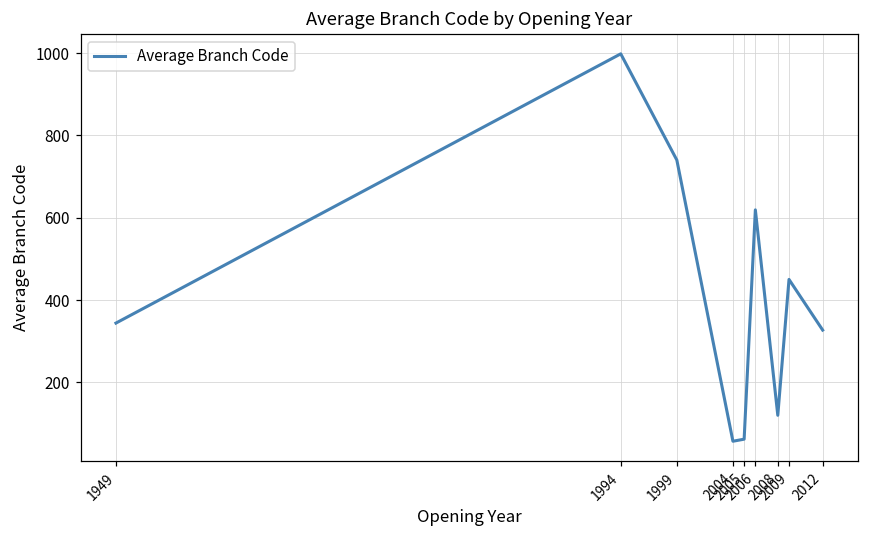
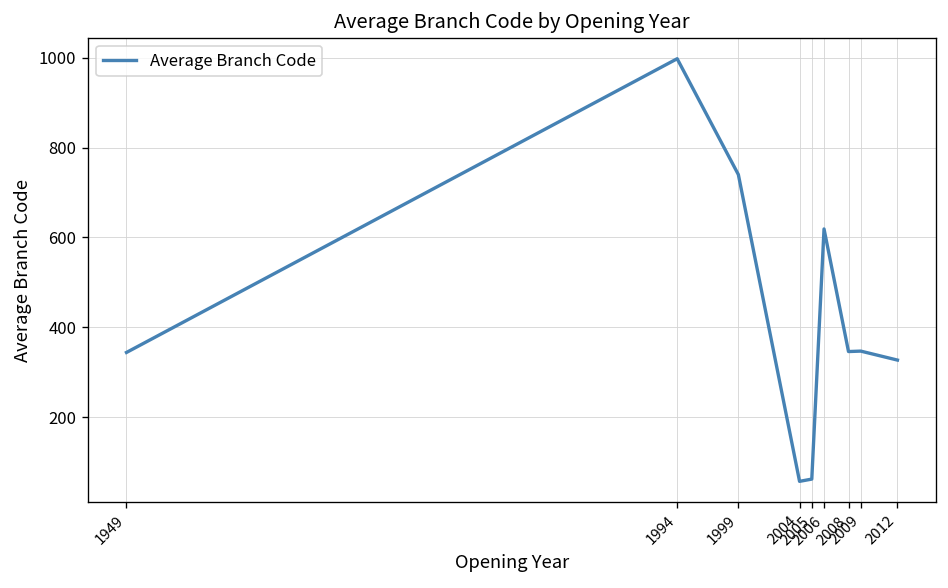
2008: 120 -> 350
2009: 450 -> 350
